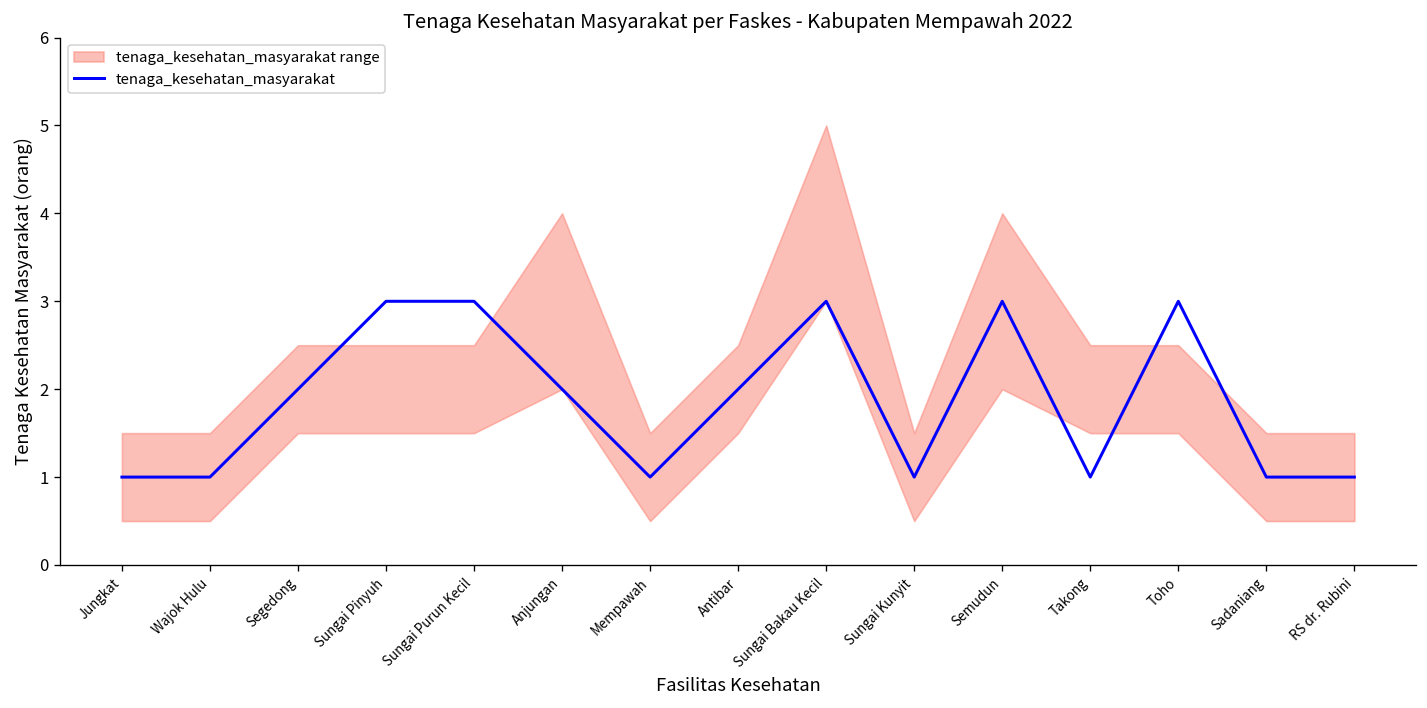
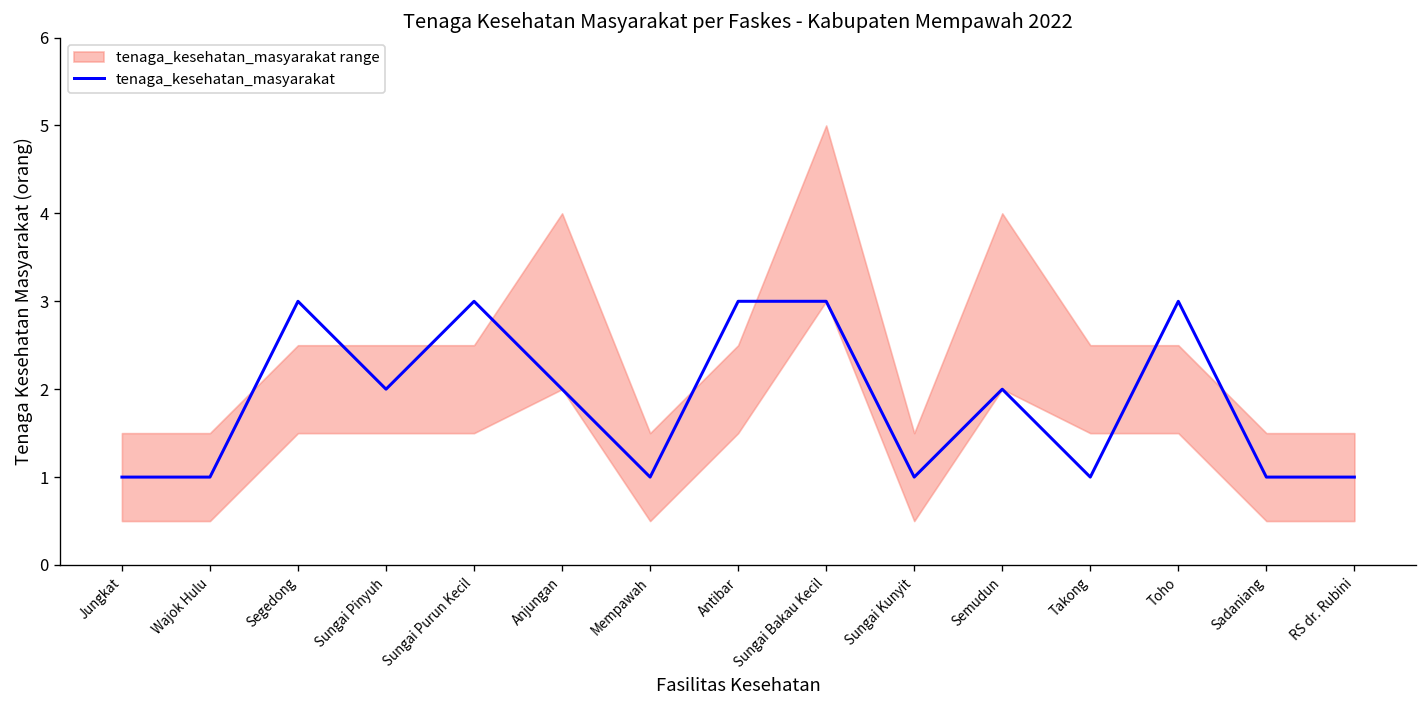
tenaga_kesehatan_masyarakat, Segedong: 2 -> 3
tenaga_kesehatan_masyarakat, Sungai Pinyuh: 3 -> 2
tenaga_kesehatan_masyarakat, Antibar: 2 -> 3
tenaga_kesehatan_masyarakat, Semudun: 3 -> 2
